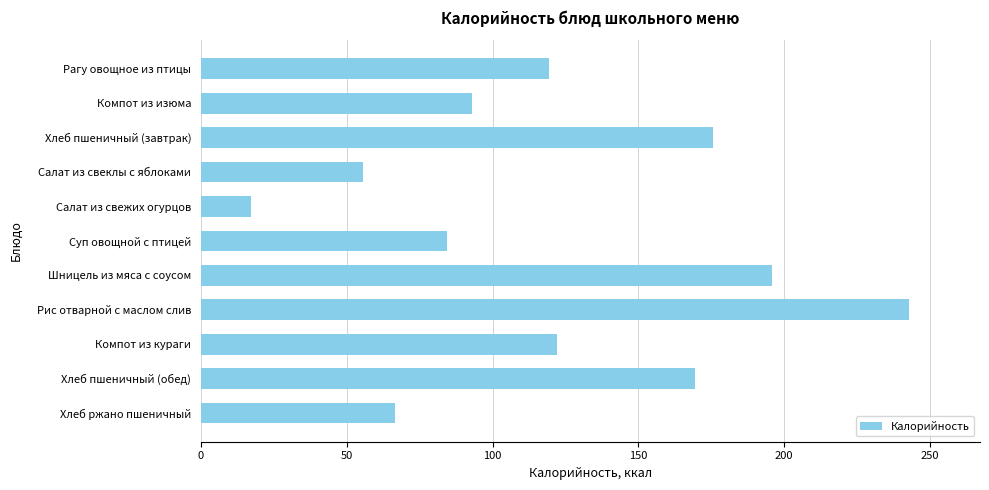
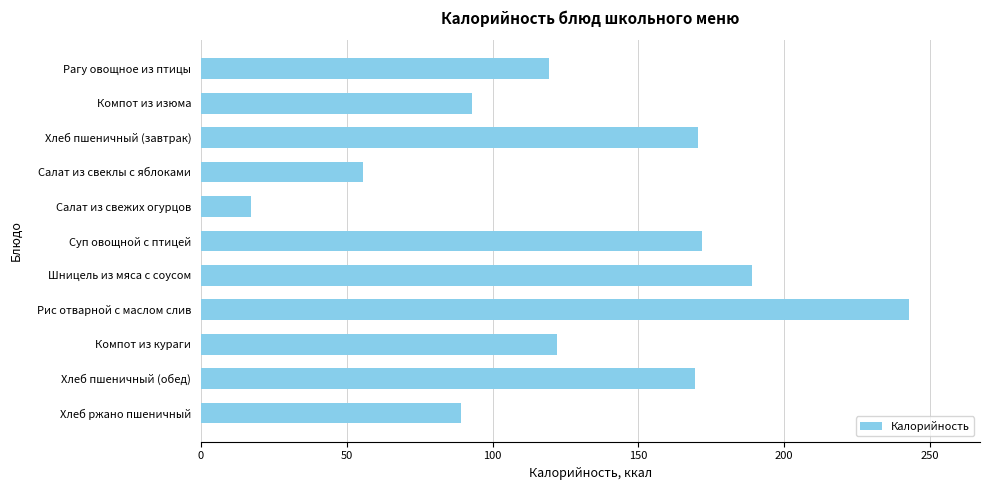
Хлеб пшеничный (завтрак): 176 -> 170
Суп овощной с птицей: 84 -> 172
Шницель из мяса с соусом: 196 -> 189
Хлеб ржано пшеничный: 67 -> 89
